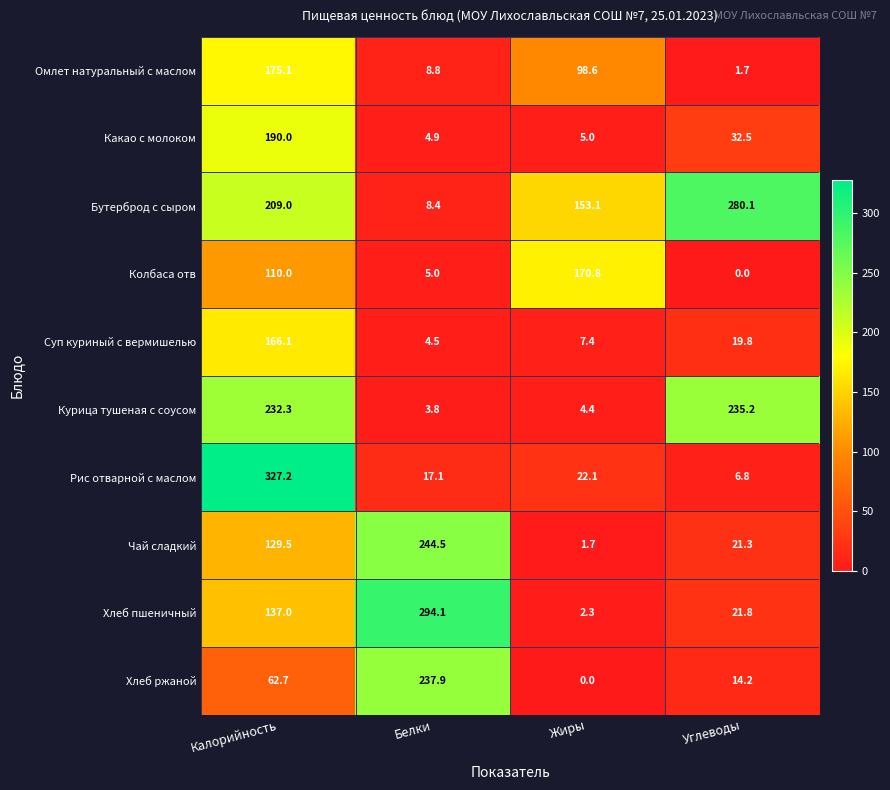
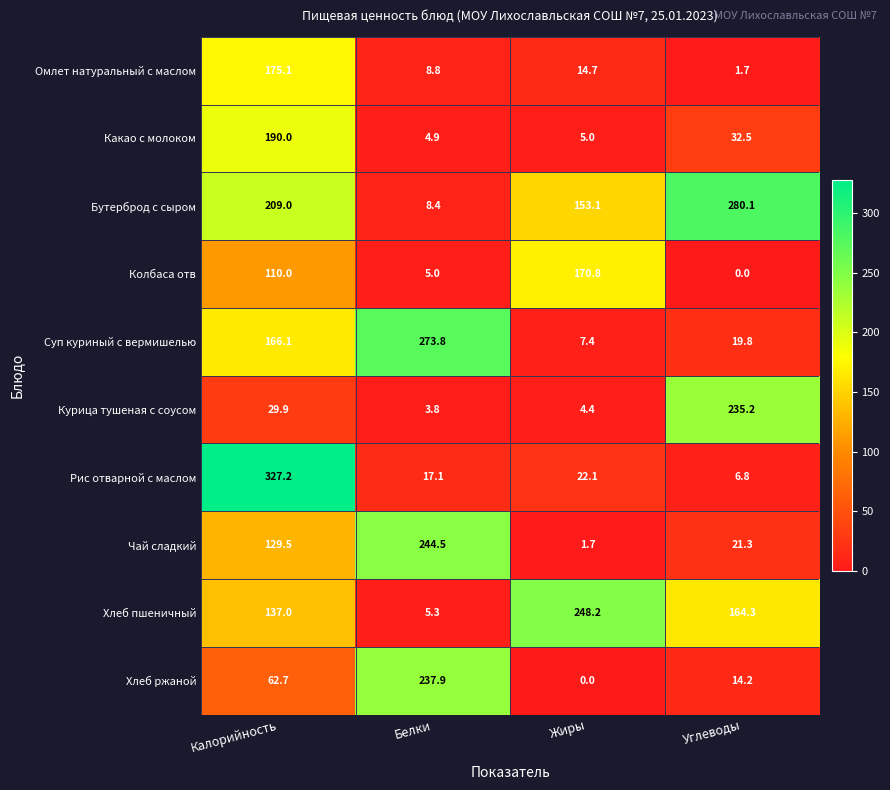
Омлет натуральный с маслом, Жиры: 98.6 -> 14.7
Суп куриный с вермишелью, Белки: 4.5 -> 273.8
Курица тушеная с соусом, Калорийность: 232.3 -> 29.9
Хлеб пшеничный, Белки: 294.1 -> 5.3
Хлеб пшеничный, Жиры: 2.3 -> 248.2
Хлеб пшеничный, Углеводы: 21.8 -> 164.3
